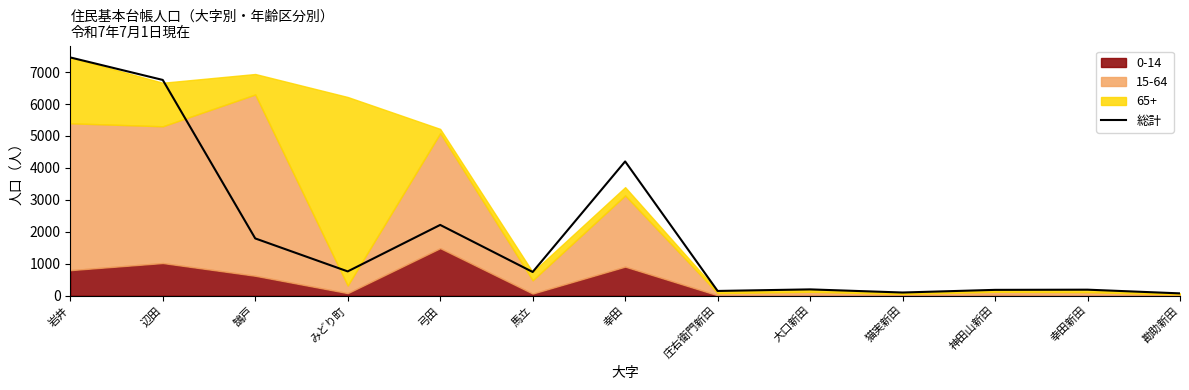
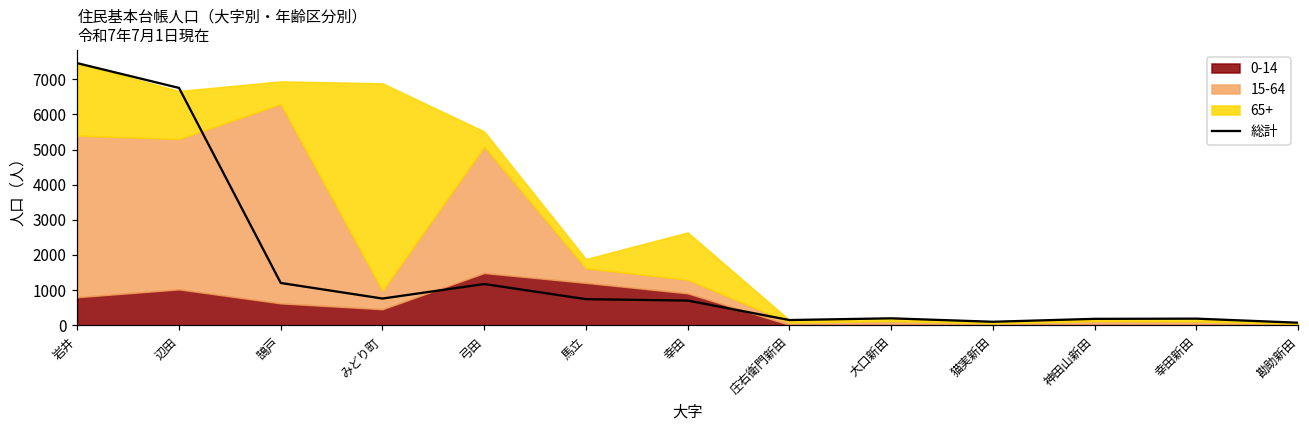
総計, 鵠戸: 1800 -> 1200
0-14, みどり町: 100 -> 500
15-64, みどり町: 200 -> 500
総計, 弓田: 2200 -> 1200
65+, 弓田: 100 -> 400
0-14, 馬立: 100 -> 1200
総計, 幸田: 4200 -> 700
15-64, 幸田: 2200 -> 400
65+, 幸田: 300 -> 1300
